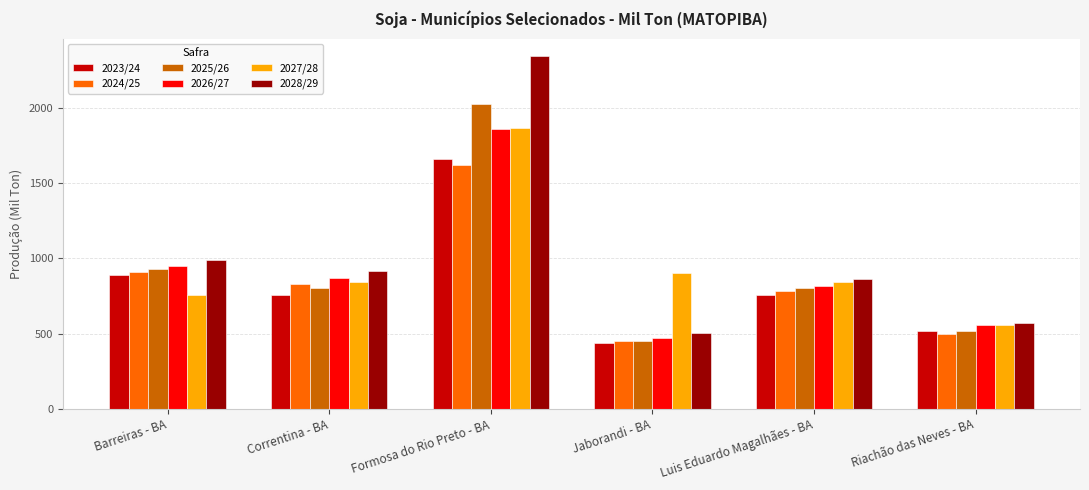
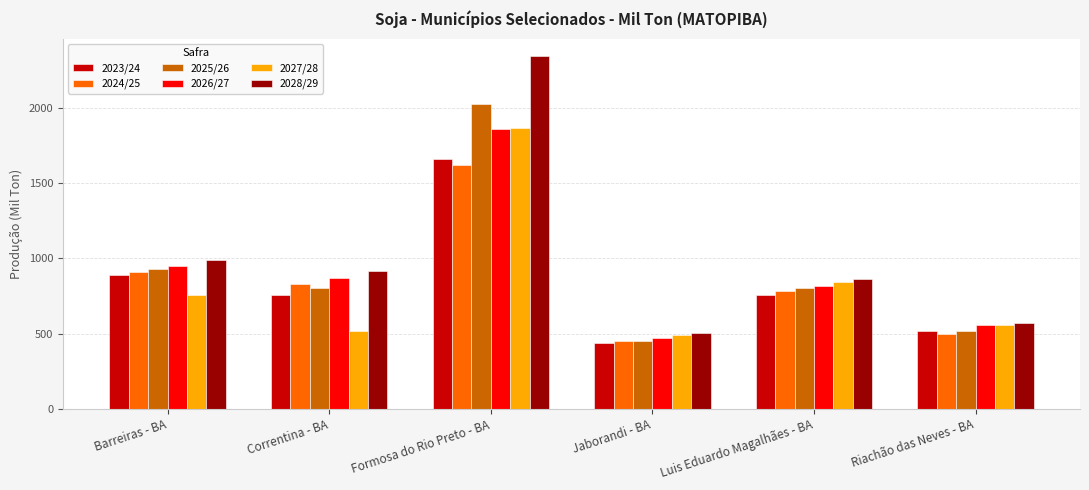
2027/28, Correntina - BA: 840 -> 520
2027/28, Jaborandi - BA: 900 -> 490
